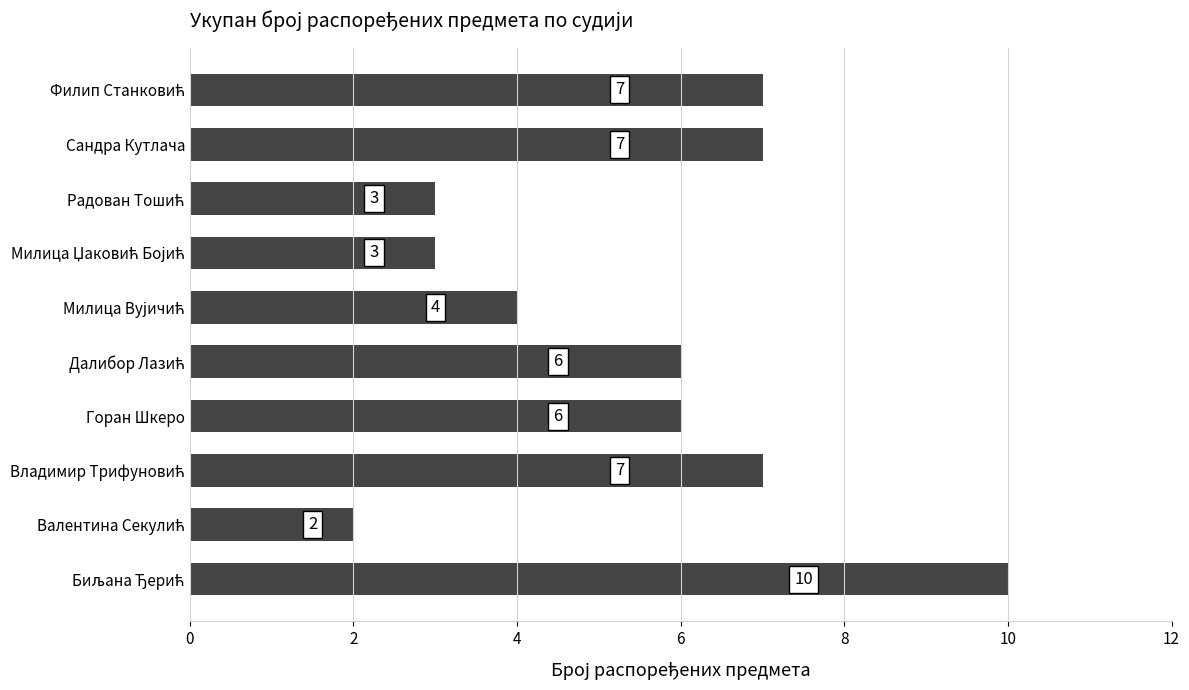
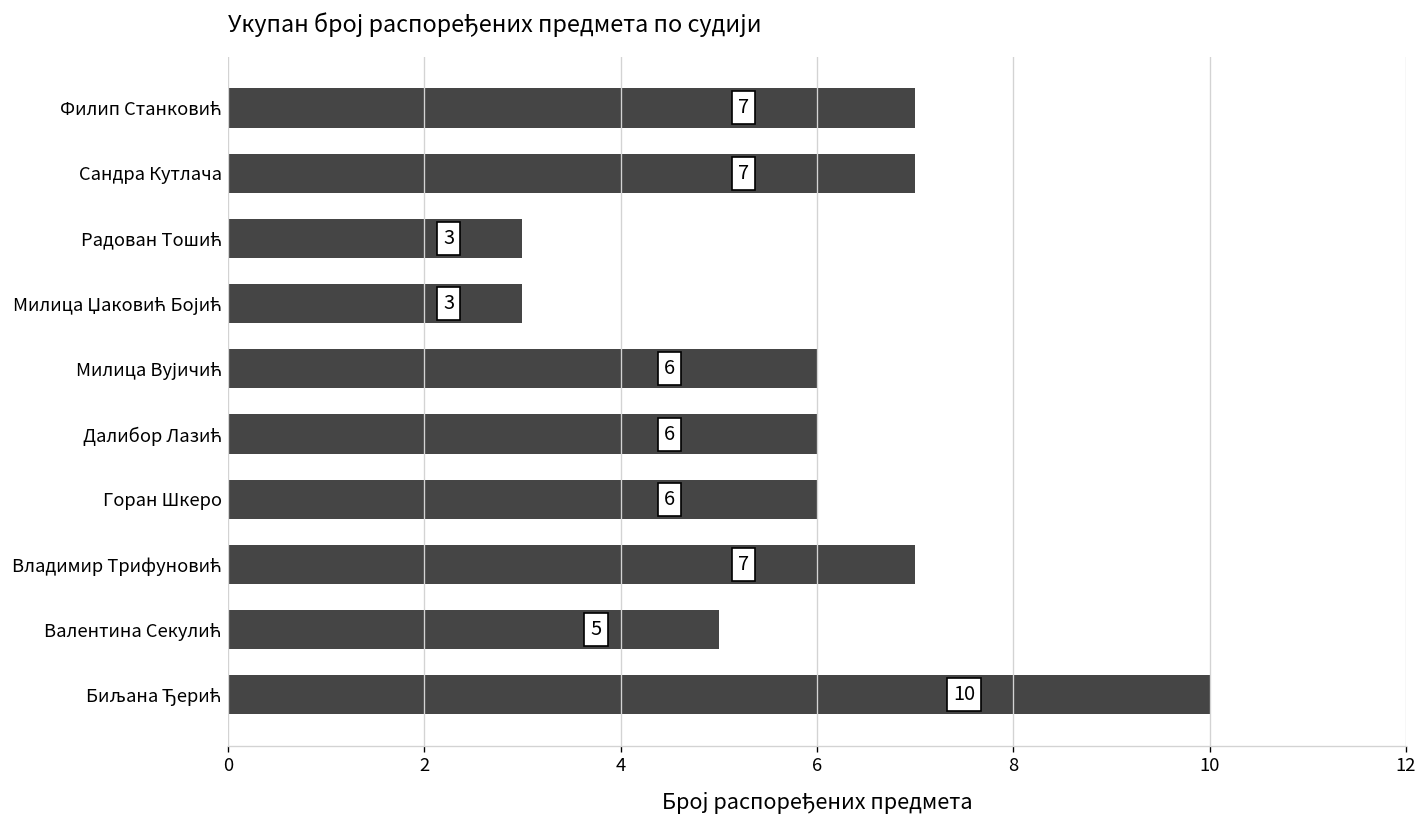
Милица Вујичић: 4 -> 6
Валентина Секулић: 2 -> 5
